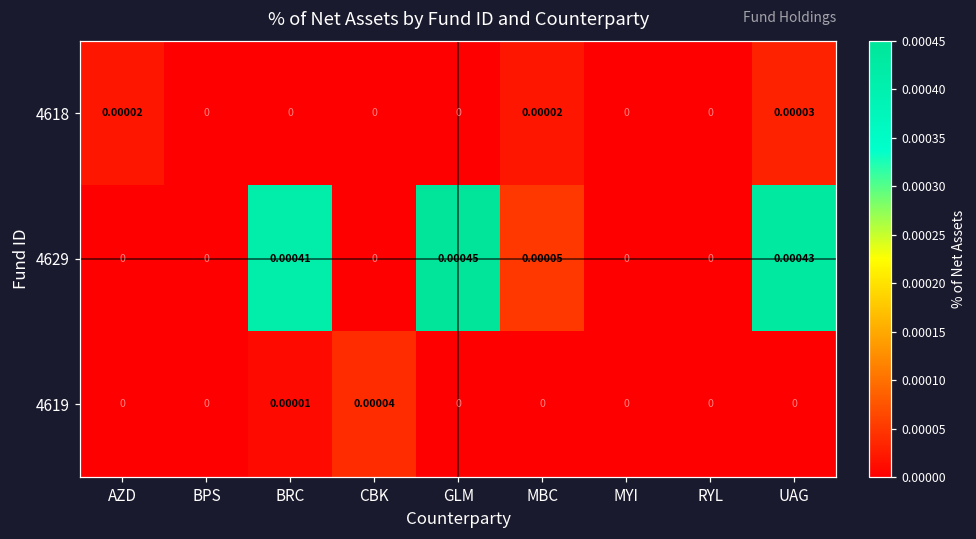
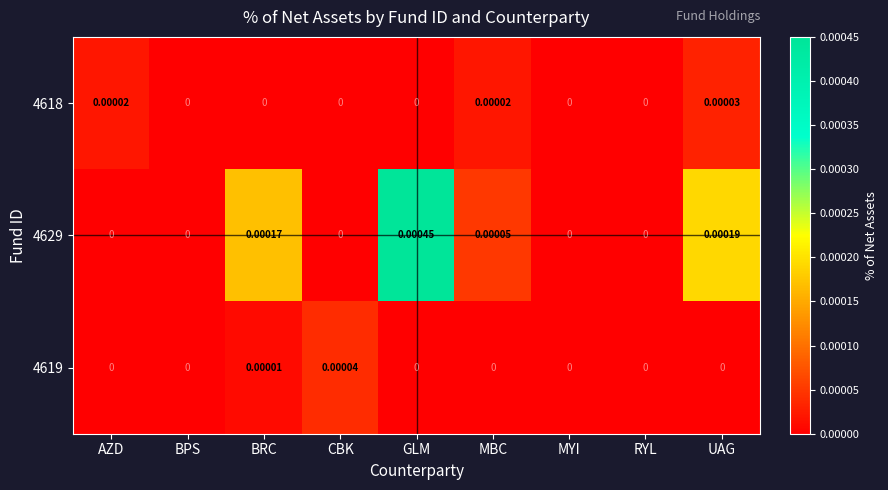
4629, BRC: 0.00041 -> 0.00017
4629, UAG: 0.00043 -> 0.00019
